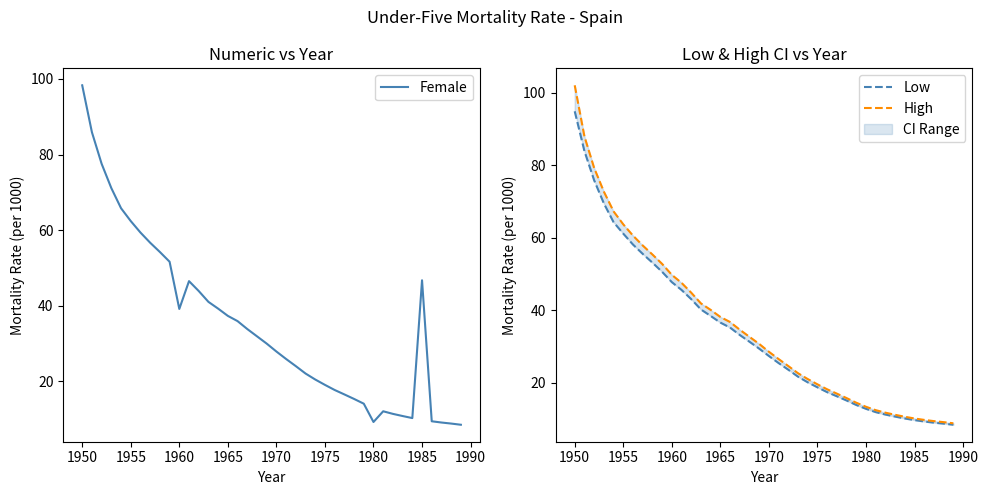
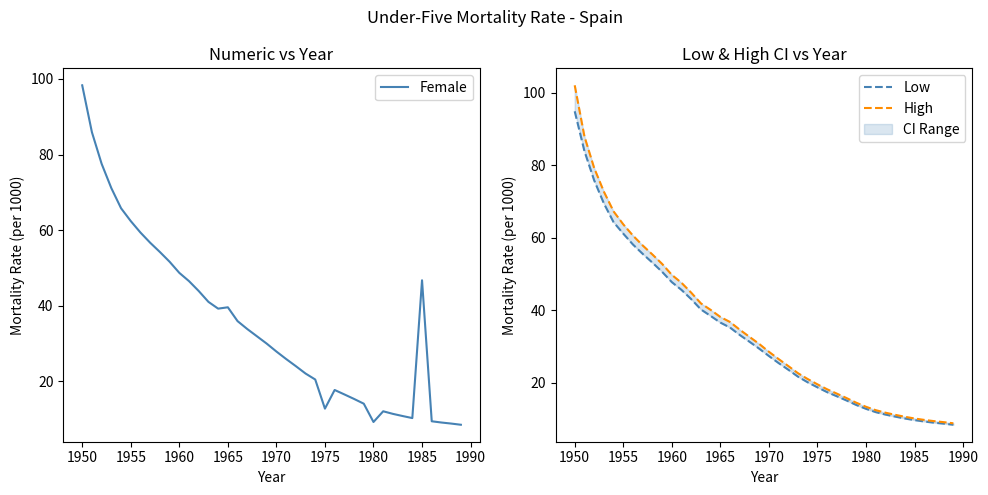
Numeric vs Year, 1960: 39 -> 49
Numeric vs Year, 1965: 37 -> 40
Numeric vs Year, 1975: 19 -> 13
